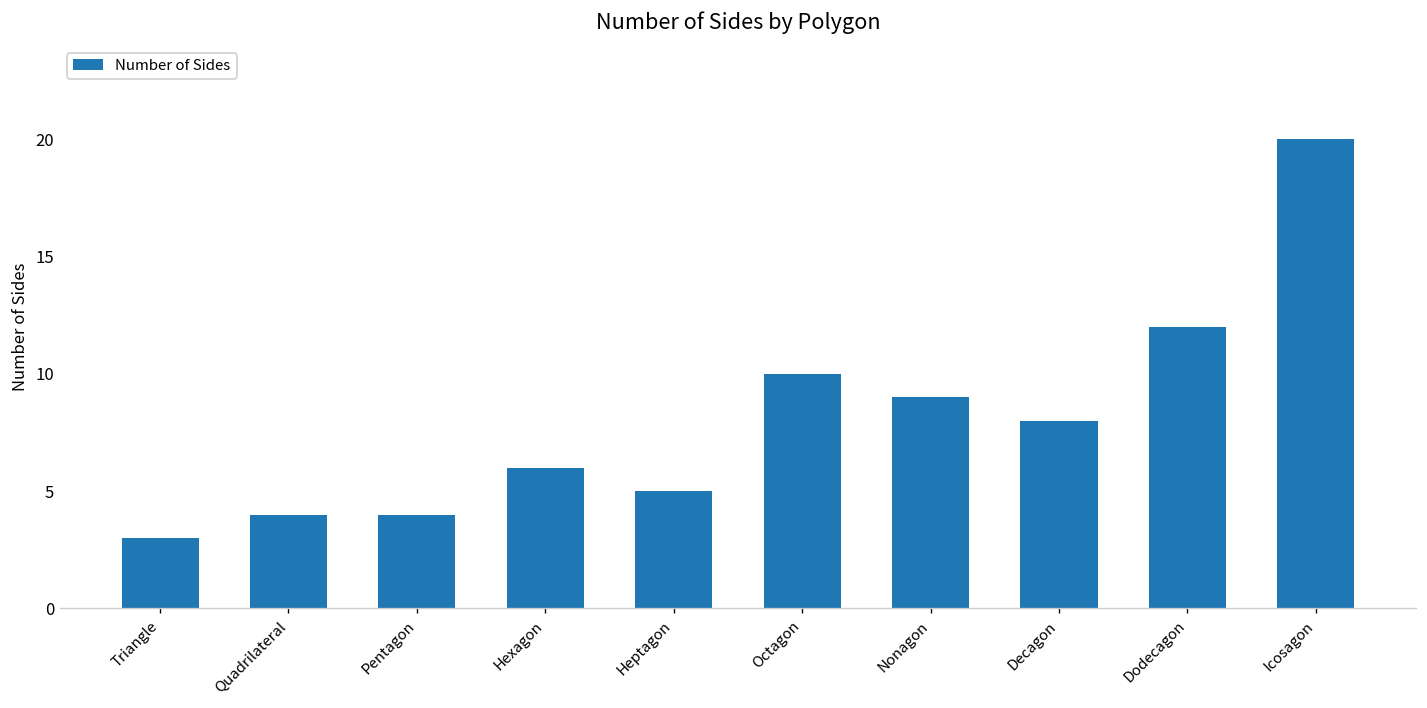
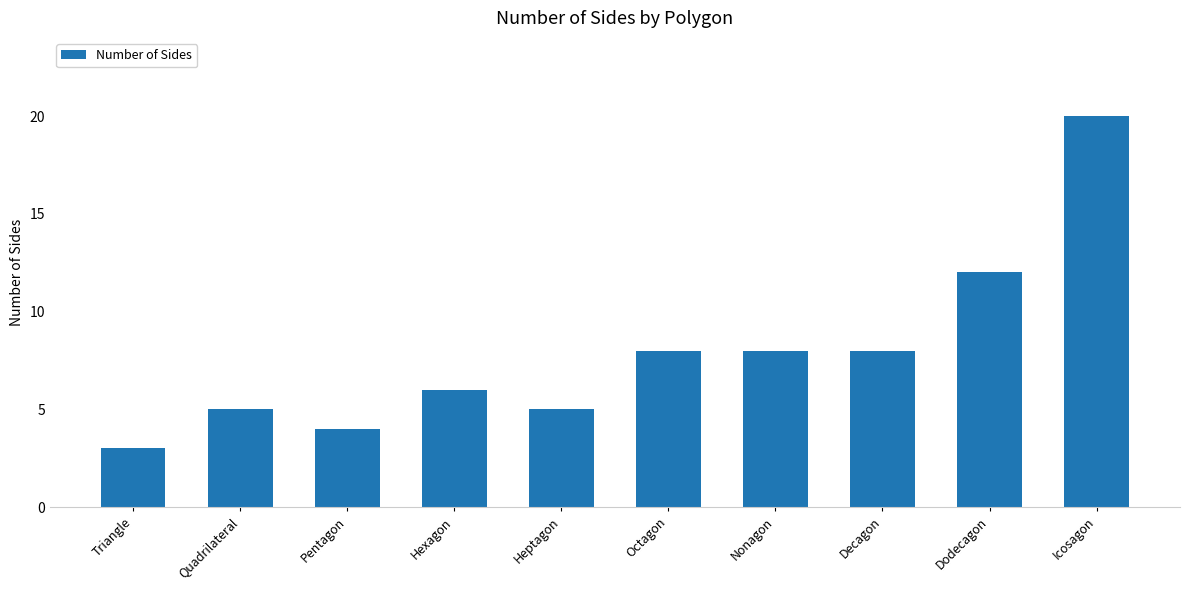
Quadrilateral: 4 -> 5
Octagon: 10 -> 8
Nonagon: 9 -> 8
